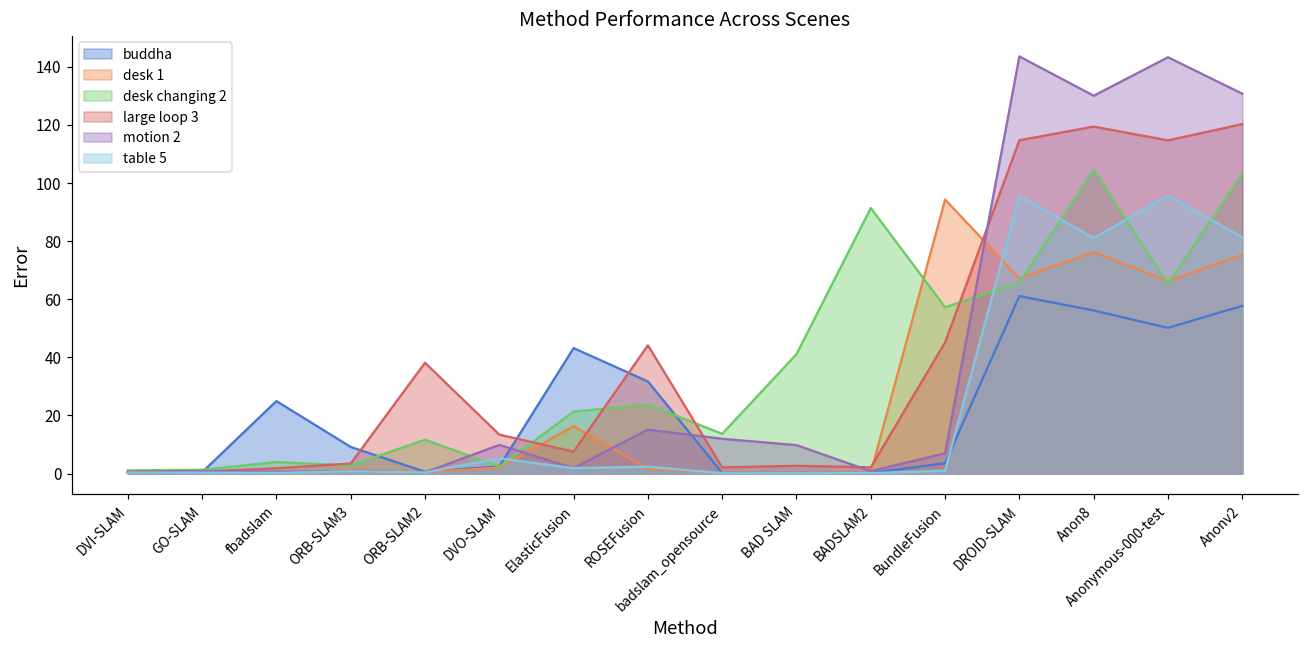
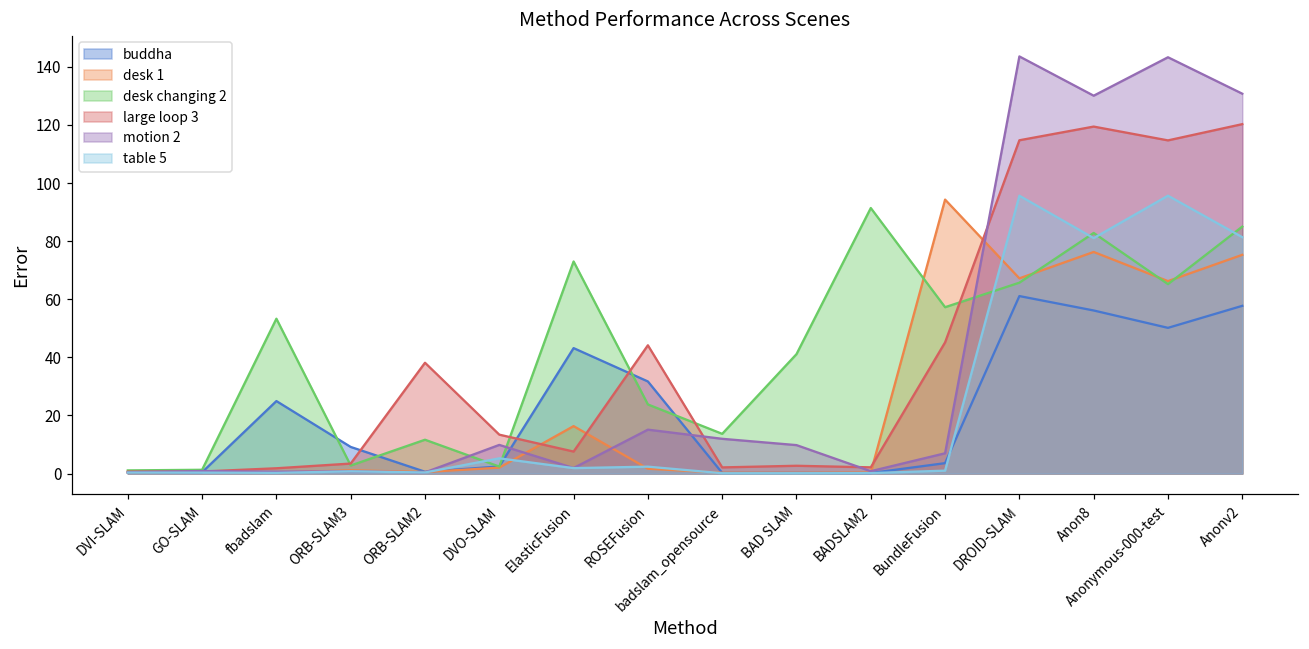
desk changing 2, fbadslam: 4 -> 53
desk changing 2, ElasticFusion: 21 -> 73
desk changing 2, Anon8: 105 -> 83
desk changing 2, Anonv2: 103 -> 85
